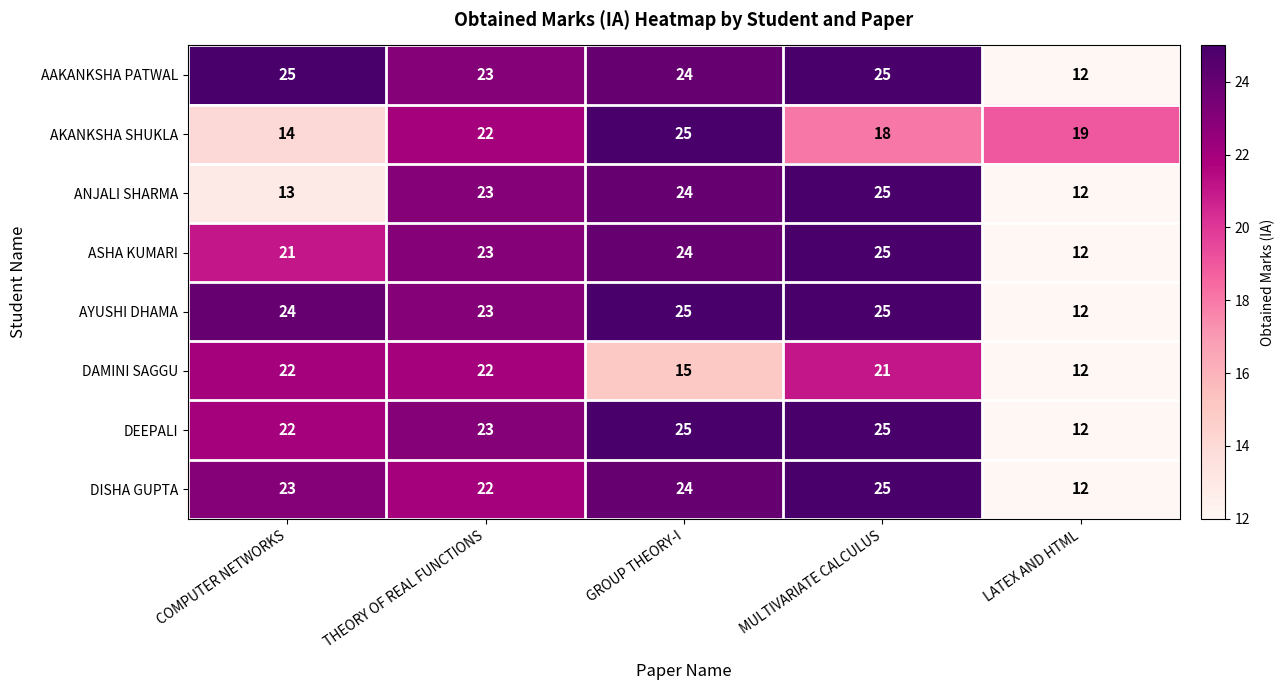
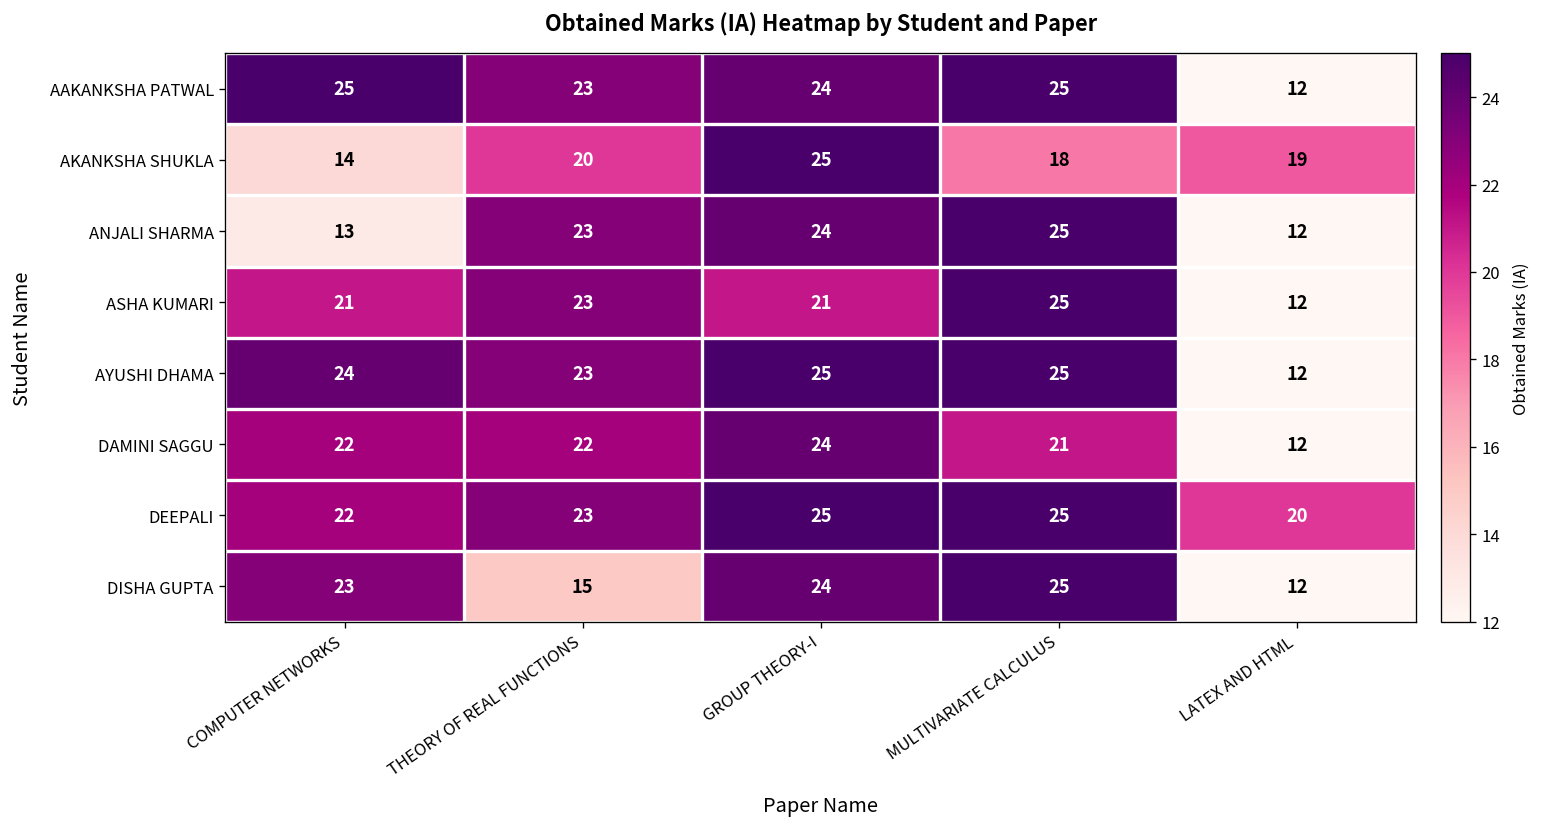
AKANKSHA SHUKLA, THEORY OF REAL FUNCTIONS: 22 -> 20
ASHA KUMARI, GROUP THEORY-I: 24 -> 21
DAMINI SAGGU, GROUP THEORY-I: 15 -> 24
DEEPALI, LATEX AND HTML: 12 -> 20
DISHA GUPTA, THEORY OF REAL FUNCTIONS: 22 -> 15
